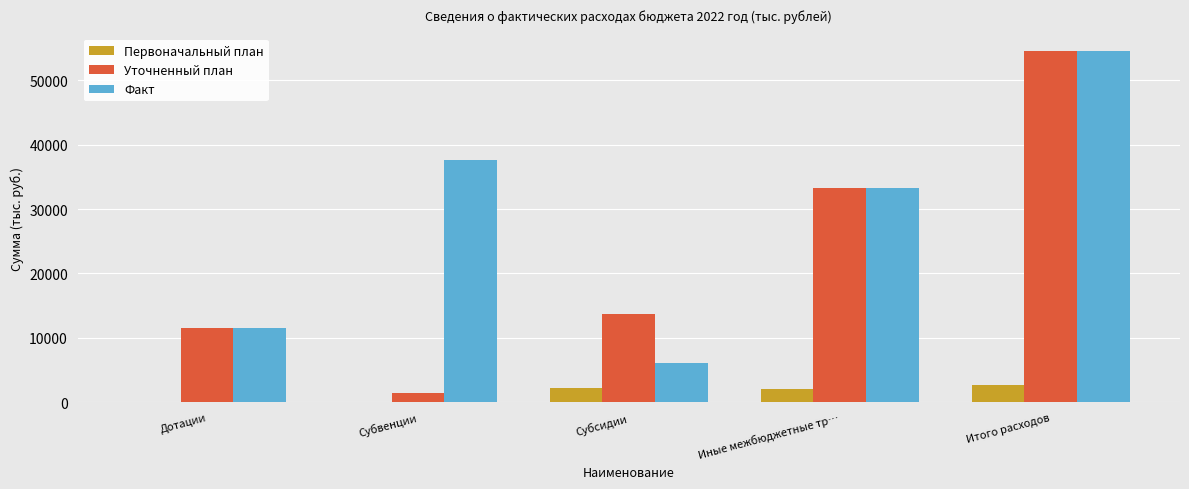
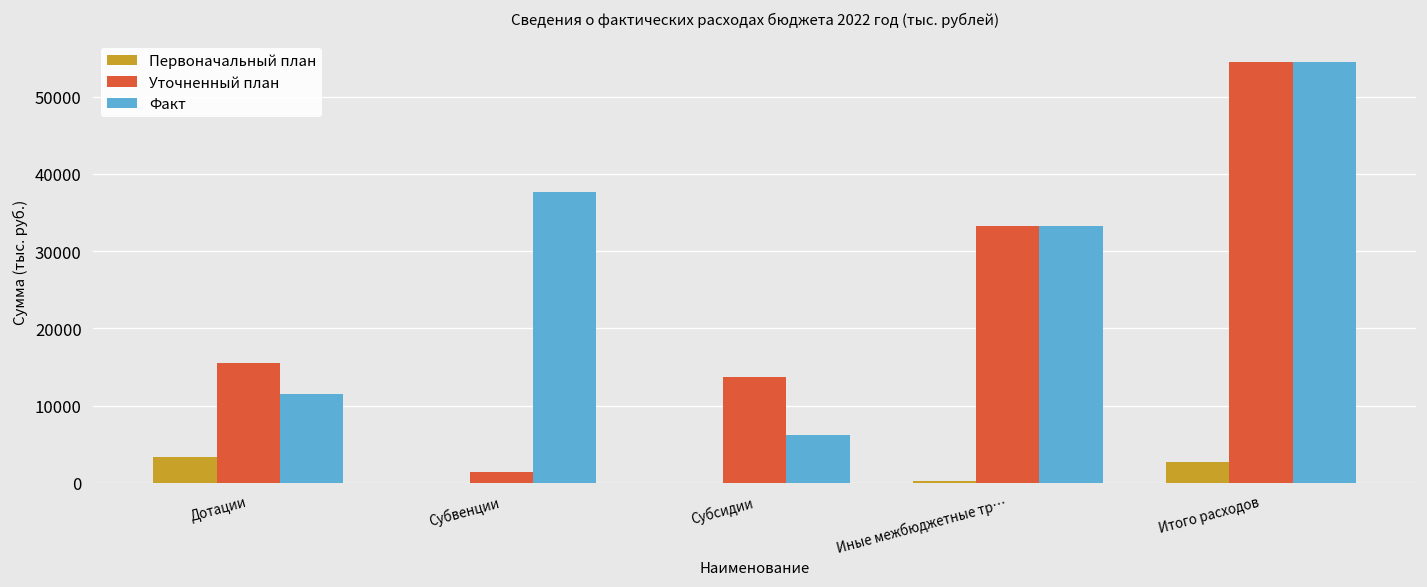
Первоначальный план, Дотации: 0 -> 3000
Уточненный план, Дотации: 12000 -> 16000
Первоначальный план, Субсидии: 2000 -> 0
Первоначальный план, Иные межбюджетные тр…: 2000 -> 0
